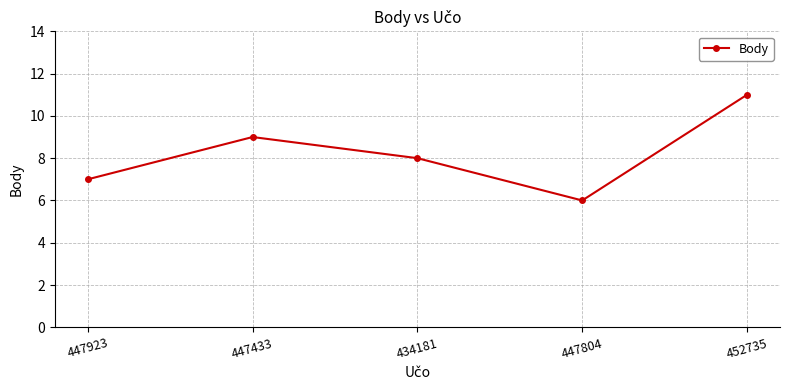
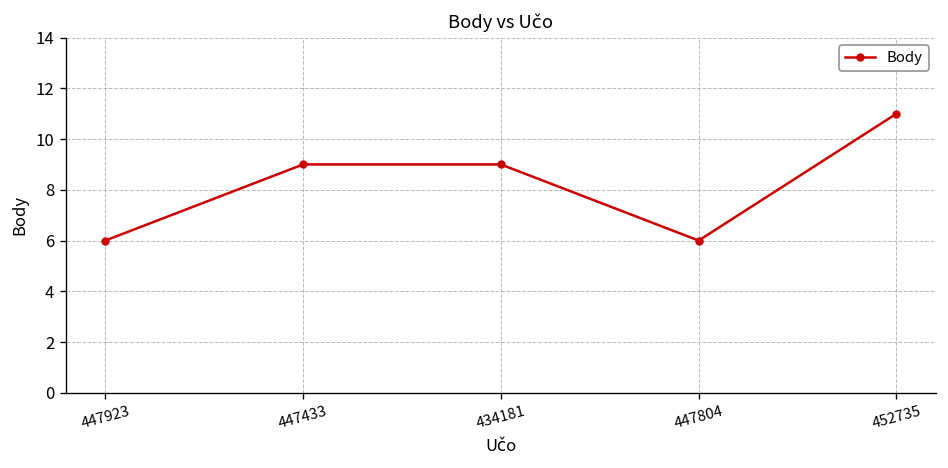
447923: 7 -> 6
434181: 8 -> 9
